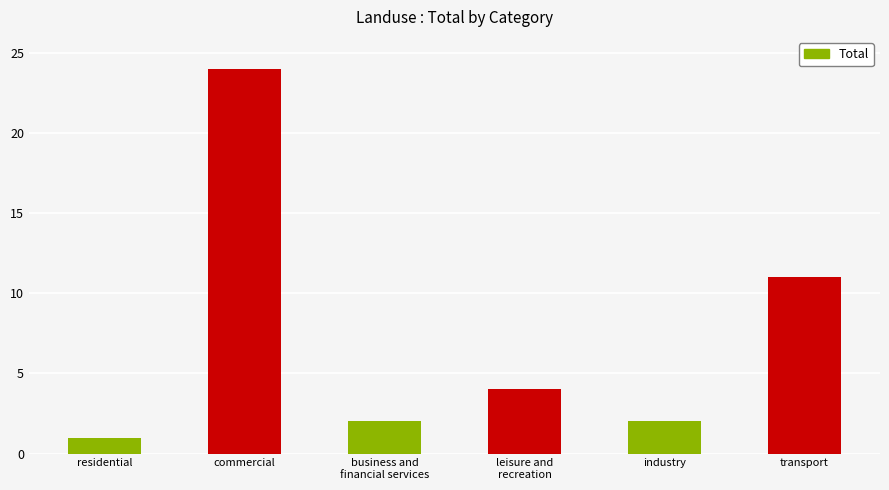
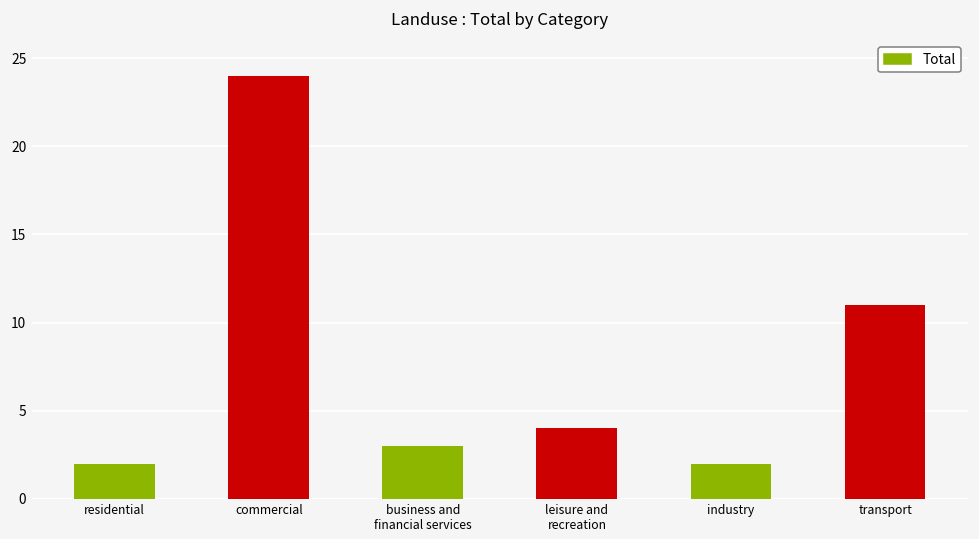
residential: 1 -> 2
business and financial services: 2 -> 3
